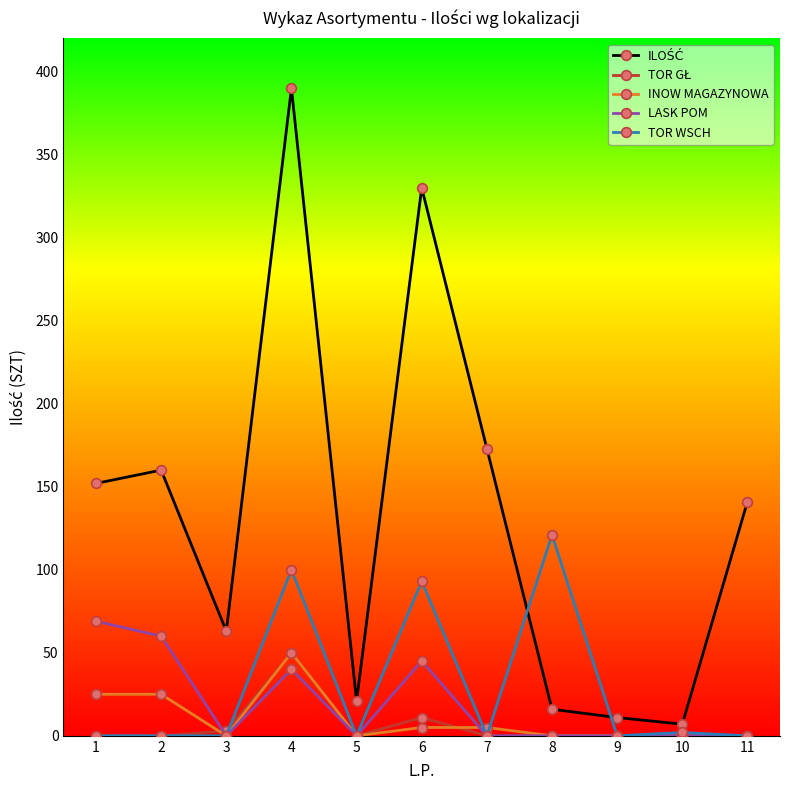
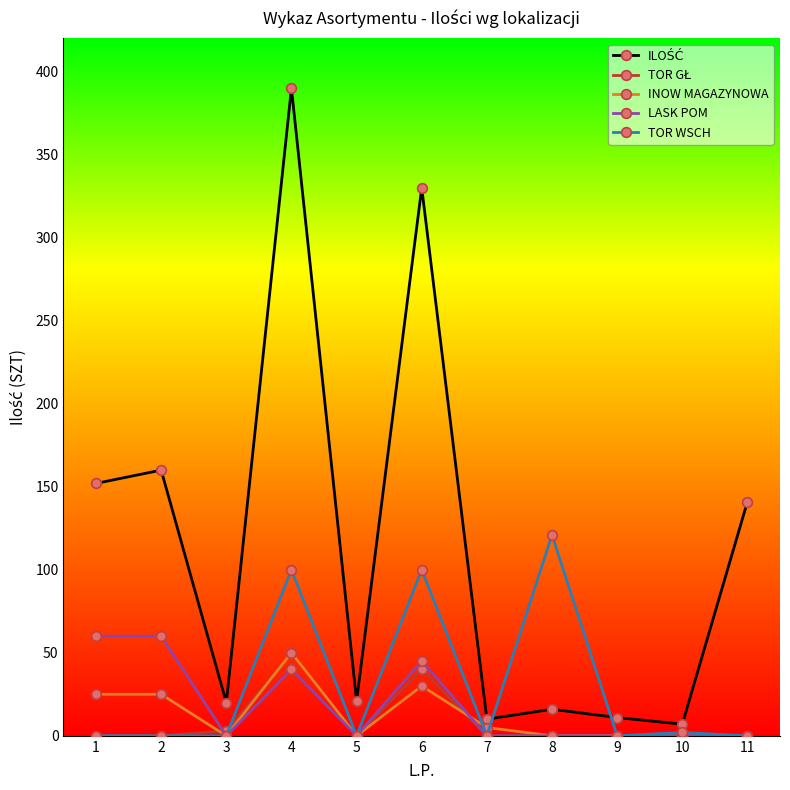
LASK POM, 1: 69 -> 60
ILOŚĆ, 3: 63 -> 20
TOR GŁ, 6: 11 -> 40
INOW MAGAZYNOWA, 6: 5 -> 30
TOR WSCH, 6: 93 -> 100
ILOŚĆ, 7: 173 -> 10
